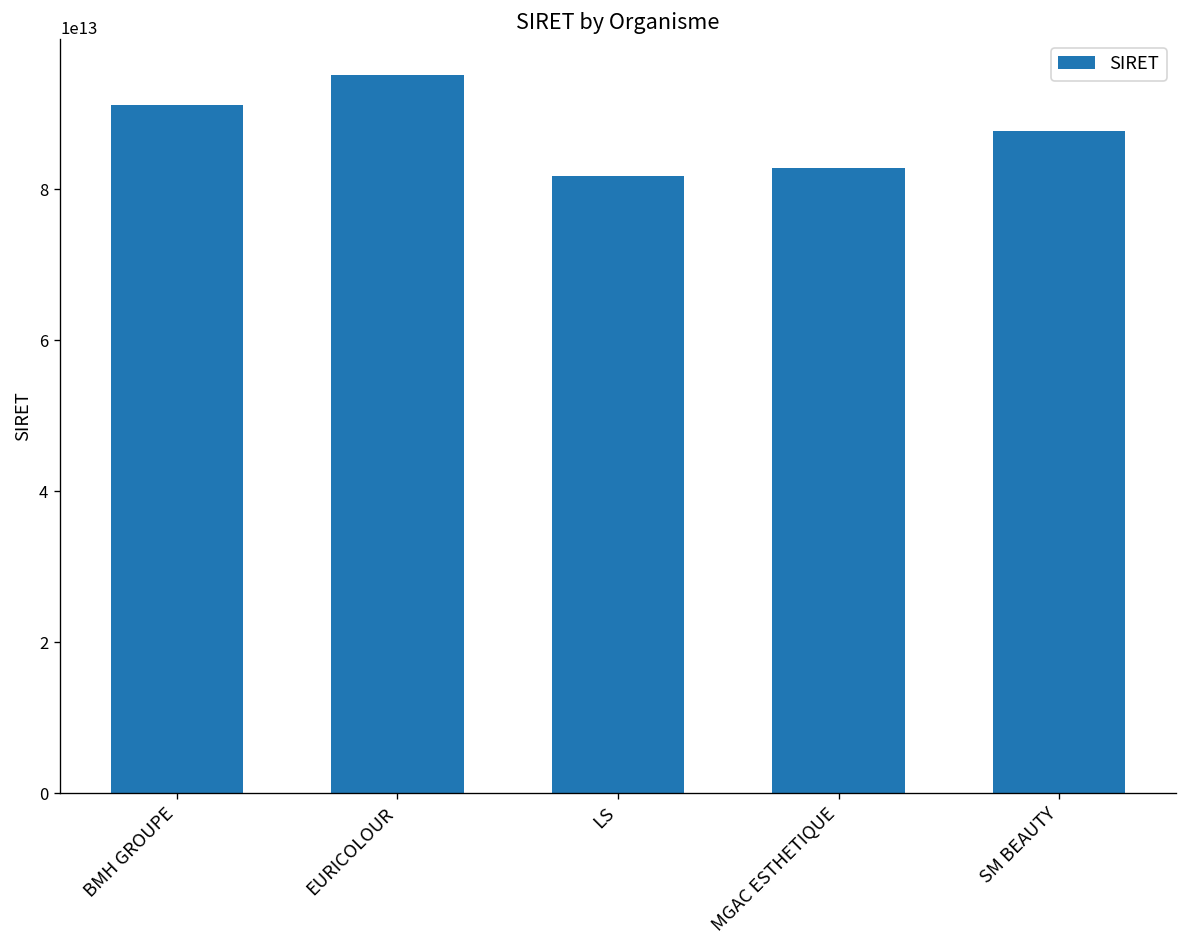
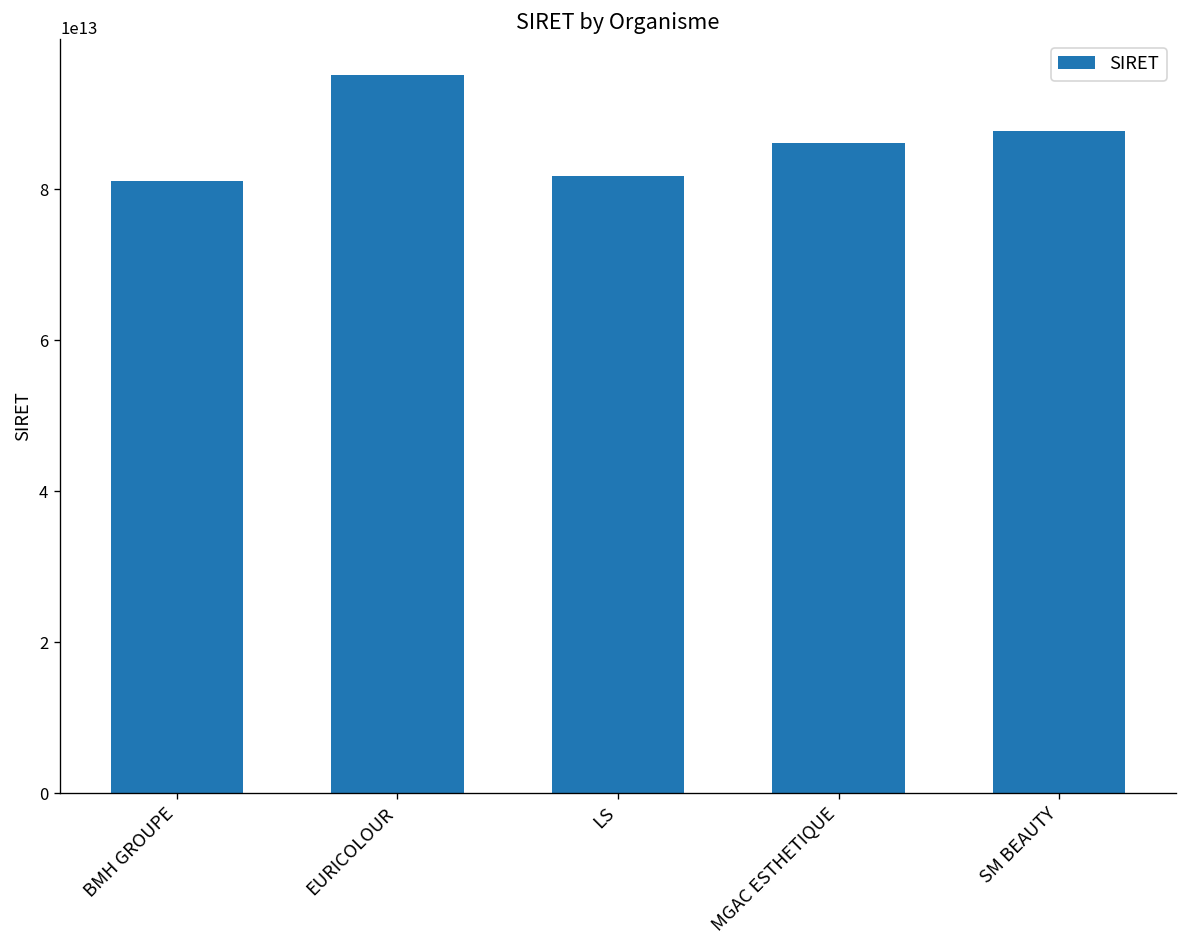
BMH GROUPE: 91000000000000 -> 81000000000000
MGAC ESTHETIQUE: 83000000000000 -> 86000000000000
